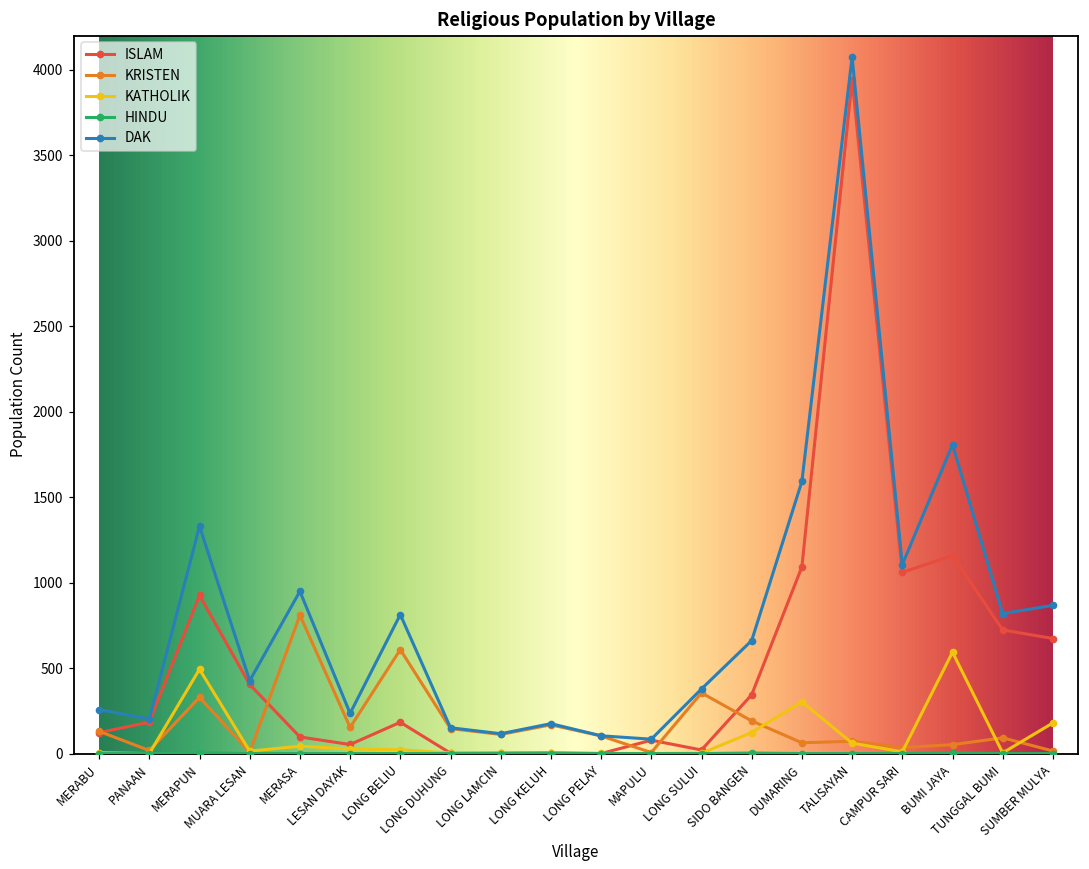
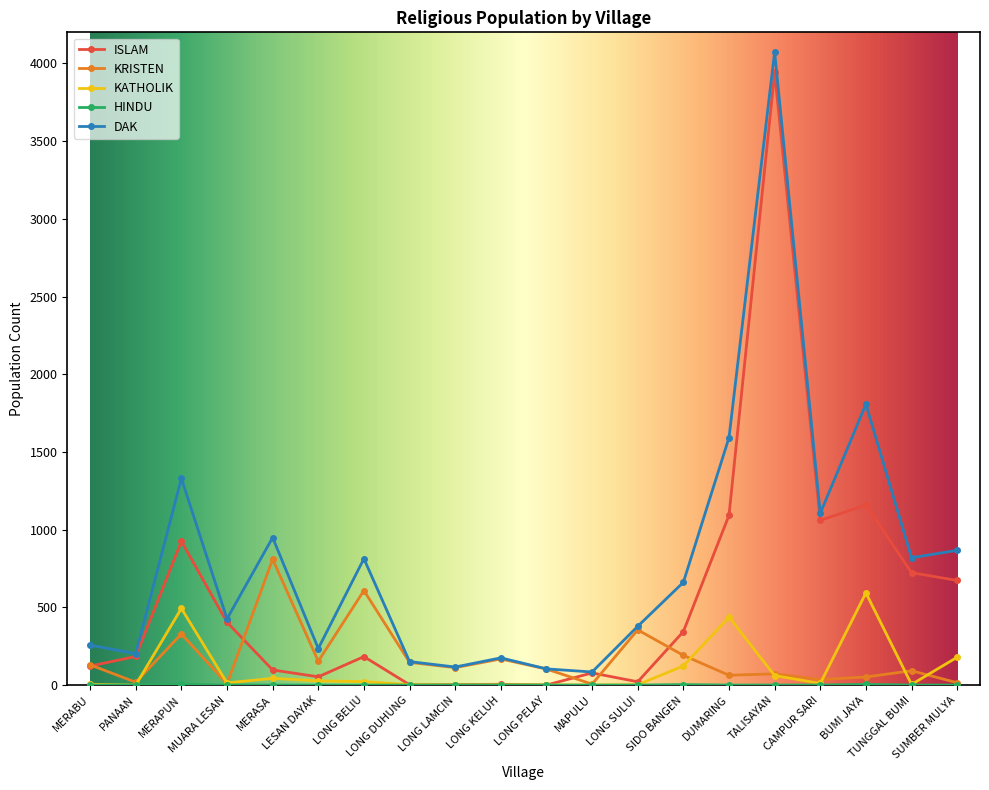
KATHOLIK, DUMARING: 300 -> 440
